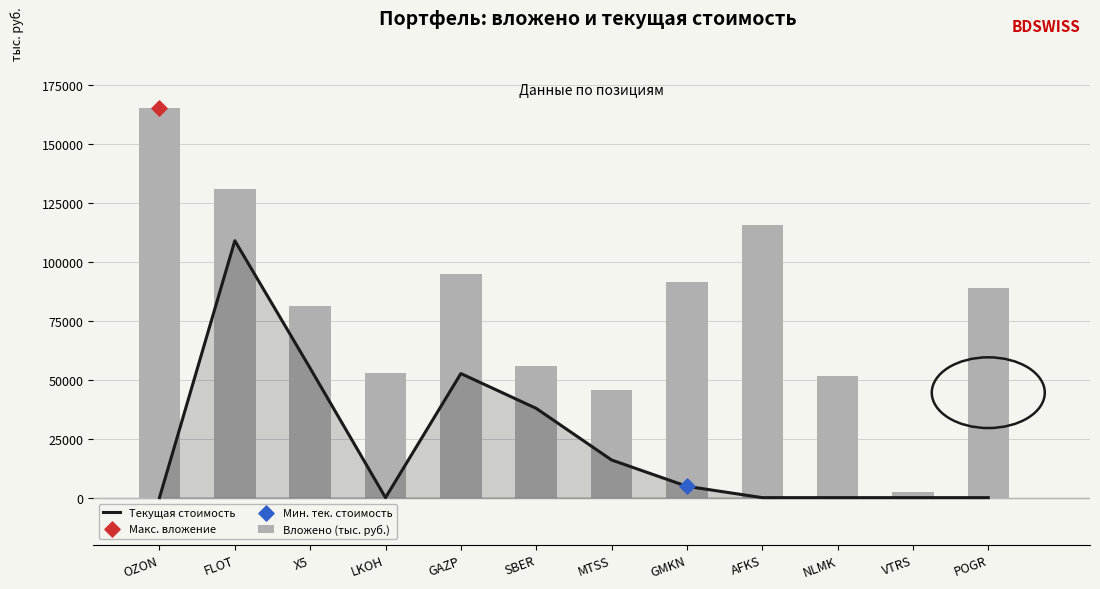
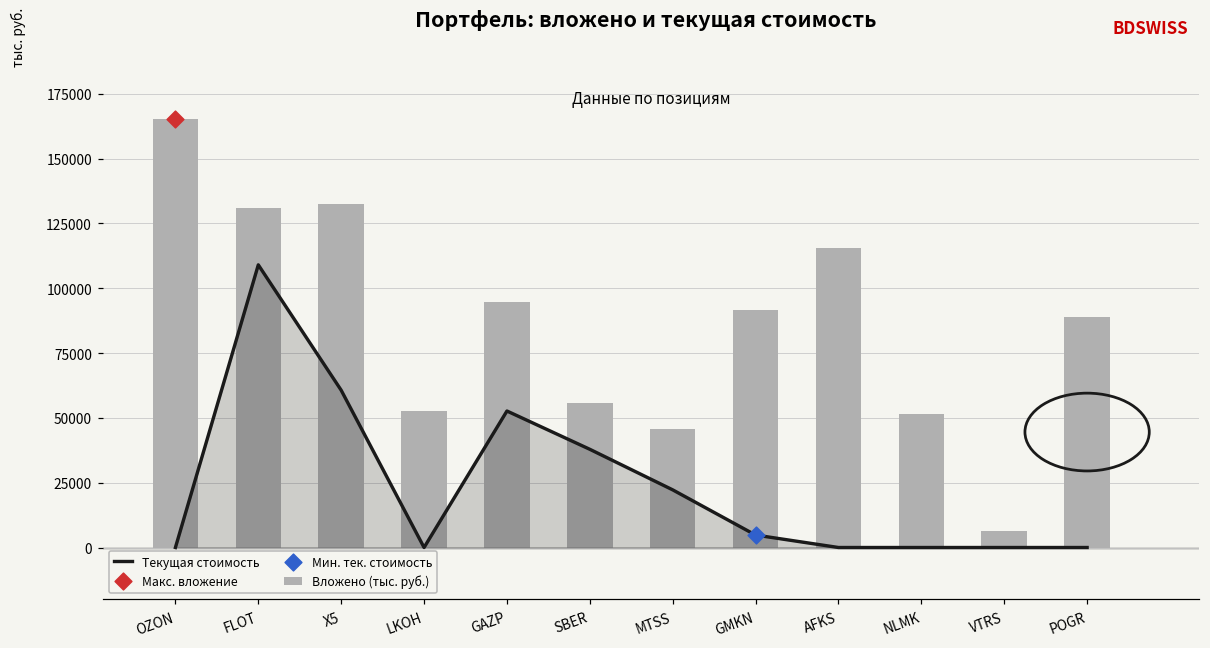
Вложено (тыс. руб.), X5: 81000 -> 133000
Текущая стоимость, X5: 55000 -> 61000
Текущая стоимость, MTSS: 16000 -> 22000
Вложено (тыс. руб.), VTRS: 2000 -> 6000
